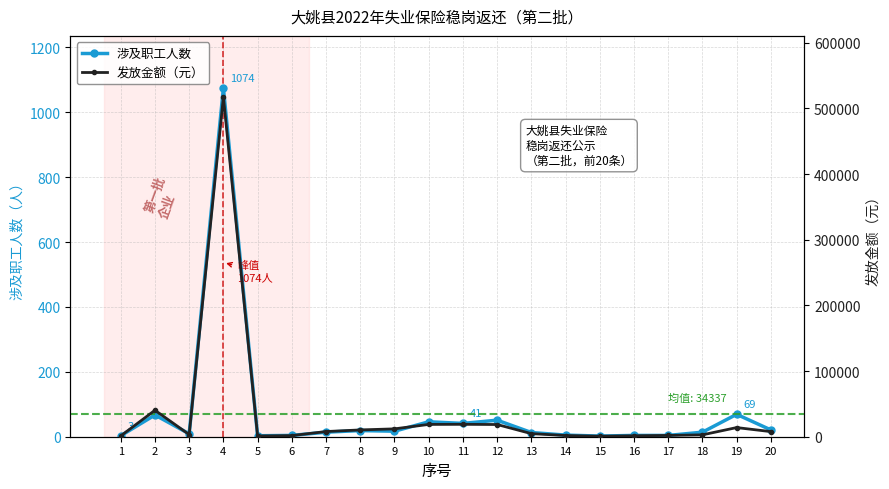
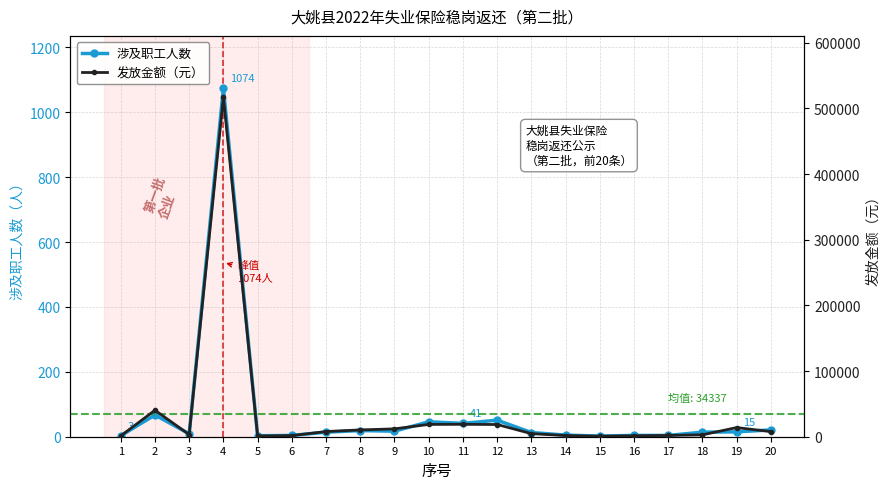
涉及职工人数, 19: 69 -> 15
